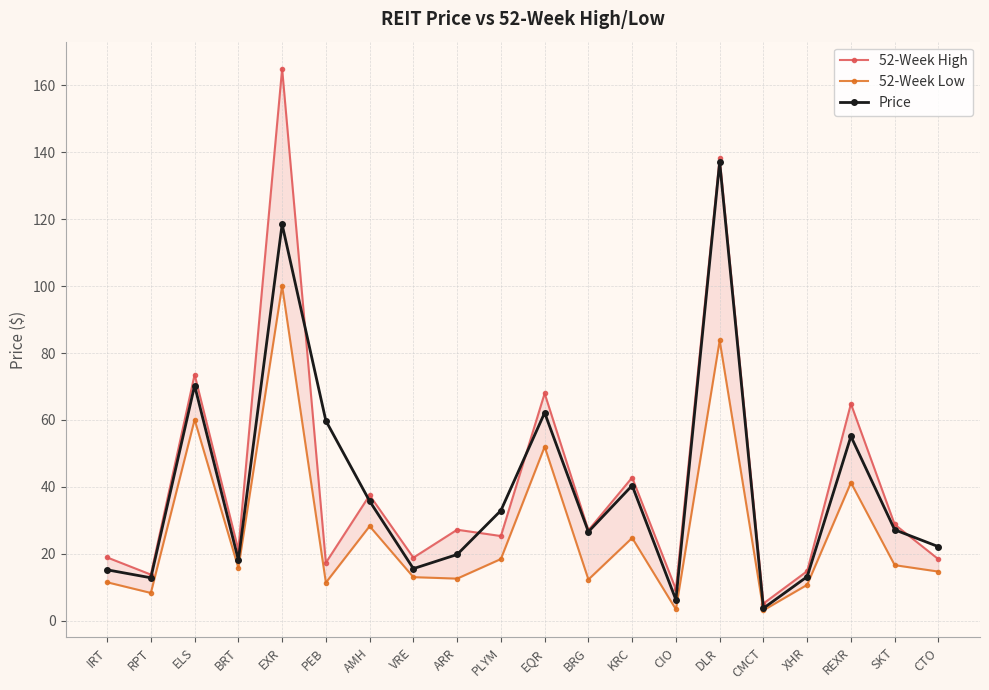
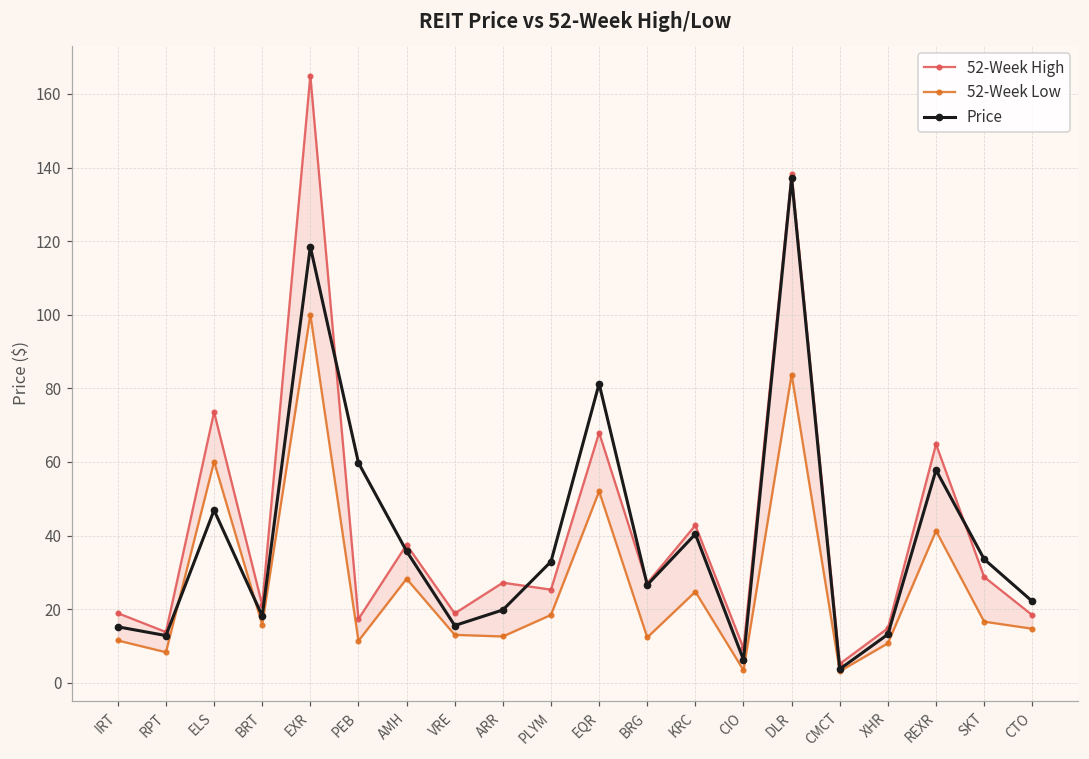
Price, ELS: 70 -> 47
Price, EQR: 62 -> 81
Price, REXR: 55 -> 58
Price, SKT: 27 -> 34
